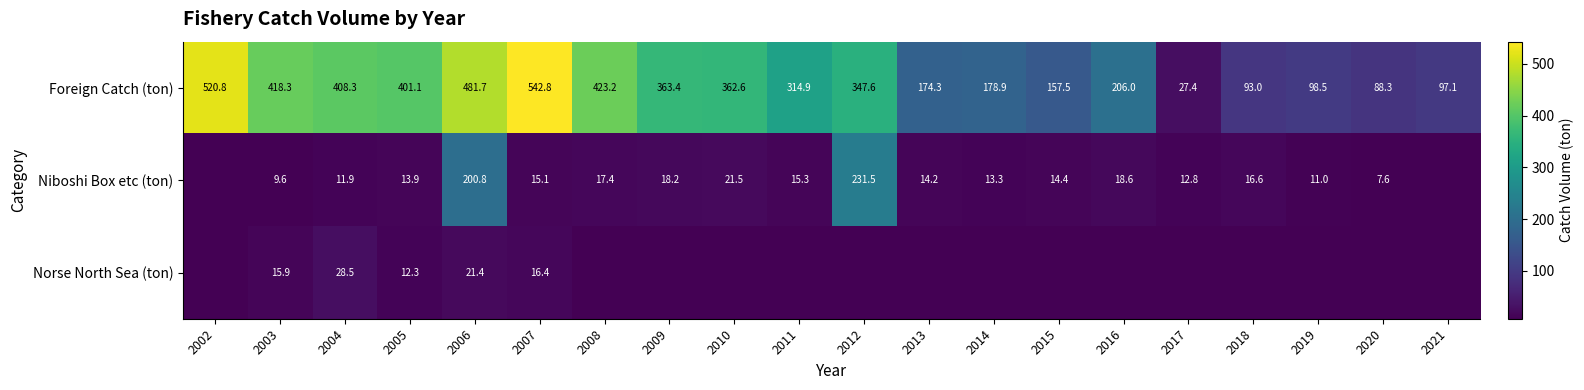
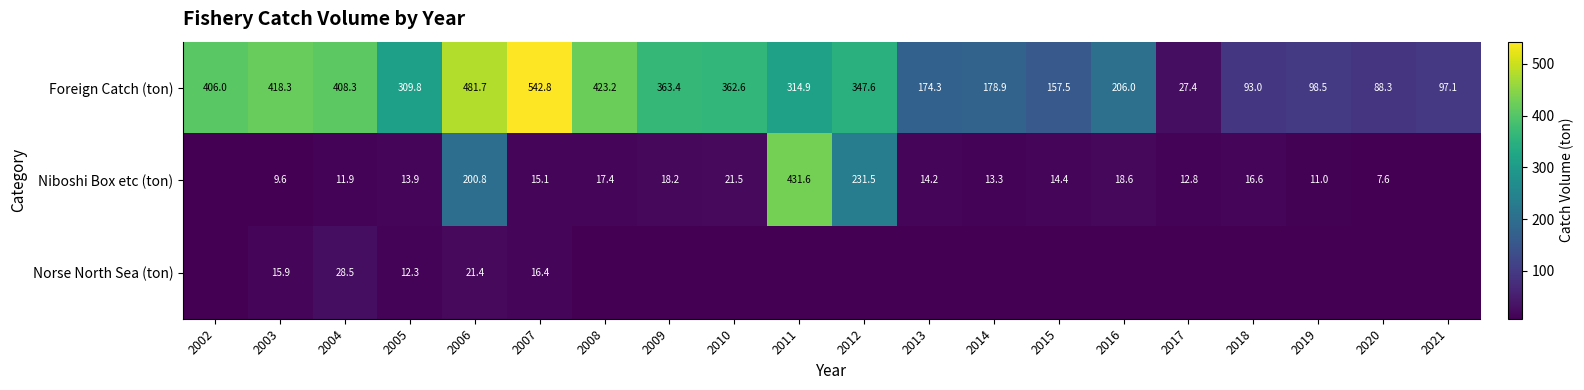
Foreign Catch (ton), 2002: 520.8 -> 406.0
Foreign Catch (ton), 2005: 401.1 -> 309.8
Niboshi Box etc (ton), 2011: 15.3 -> 431.6
